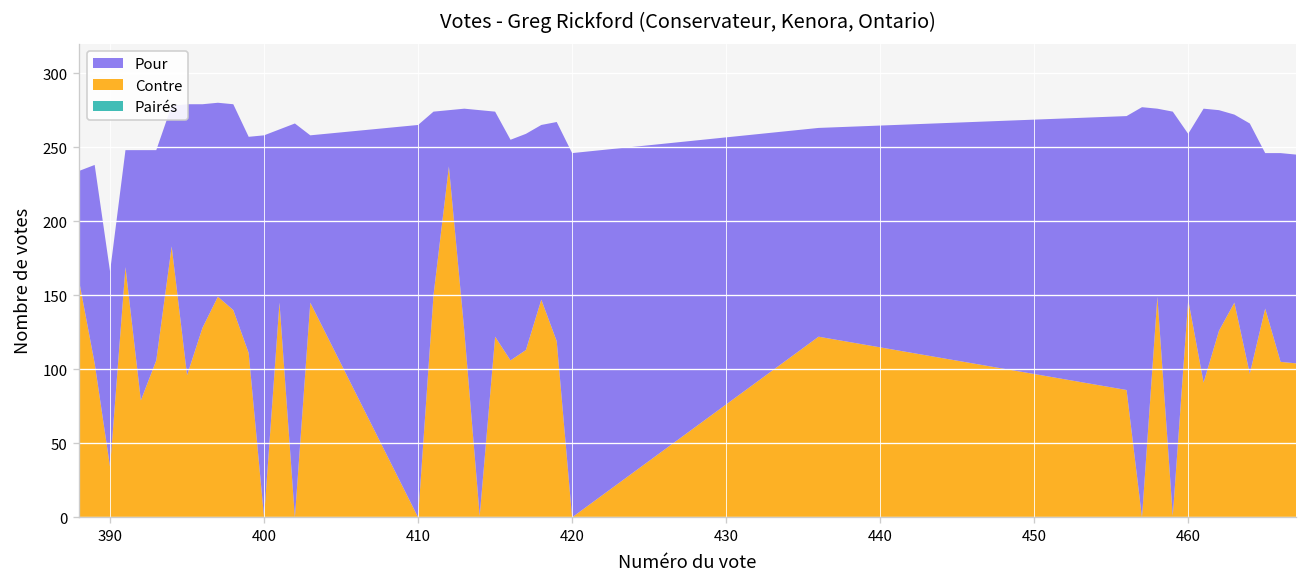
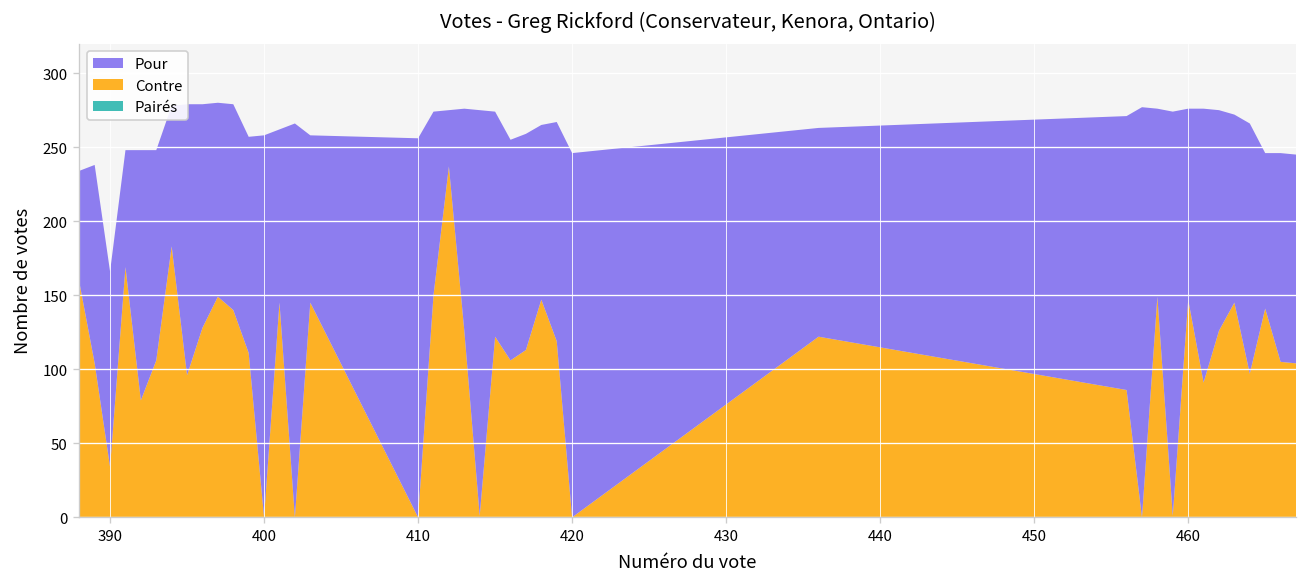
Pour, 410: 265 -> 256
Pour, 460: 112 -> 129
